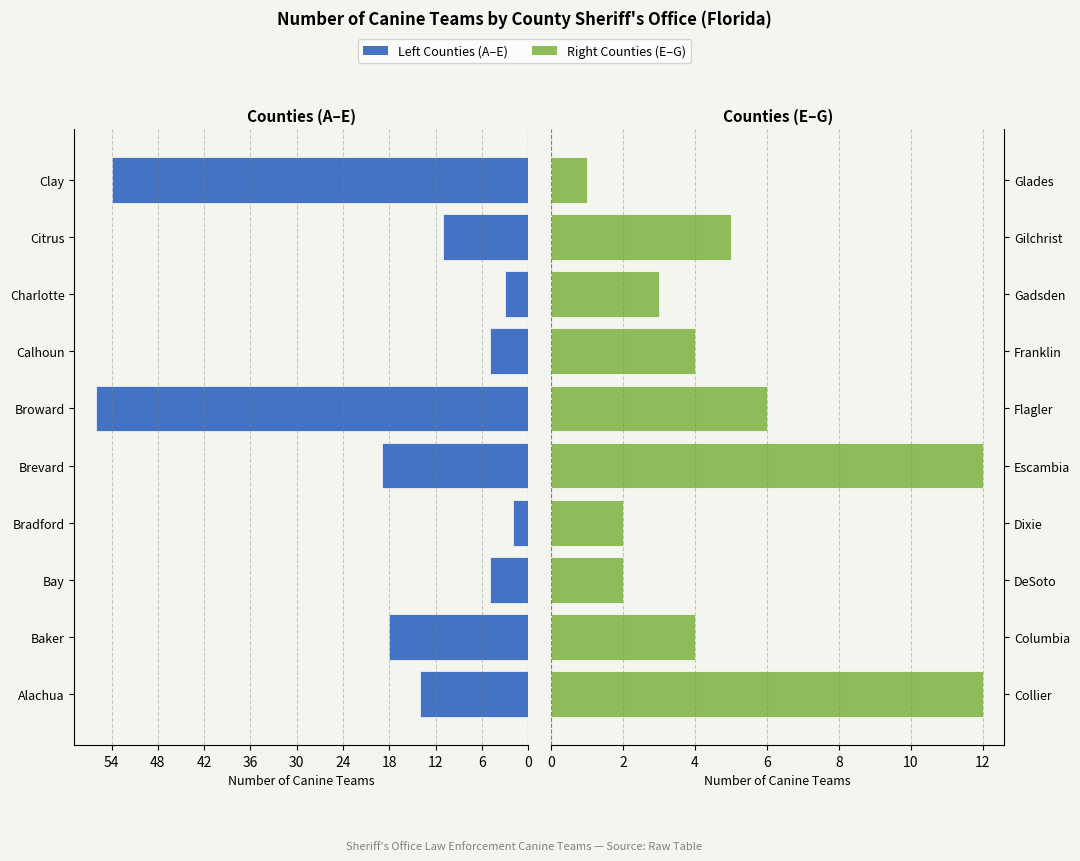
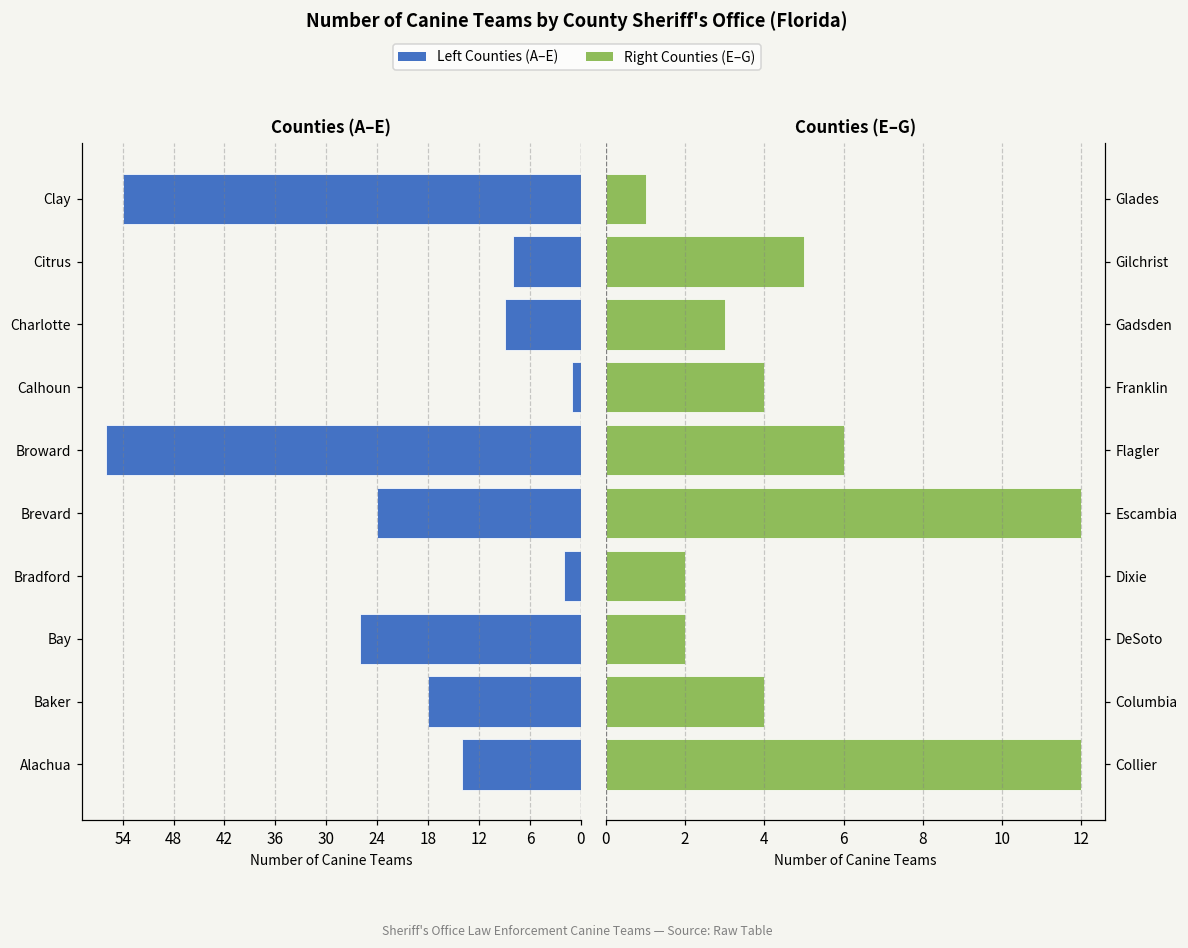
Counties (A–E), Citrus: 11 -> 8
Counties (A–E), Charlotte: 3 -> 9
Counties (A–E), Calhoun: 5 -> 1
Counties (A–E), Brevard: 19 -> 24
Counties (A–E), Bay: 5 -> 26
